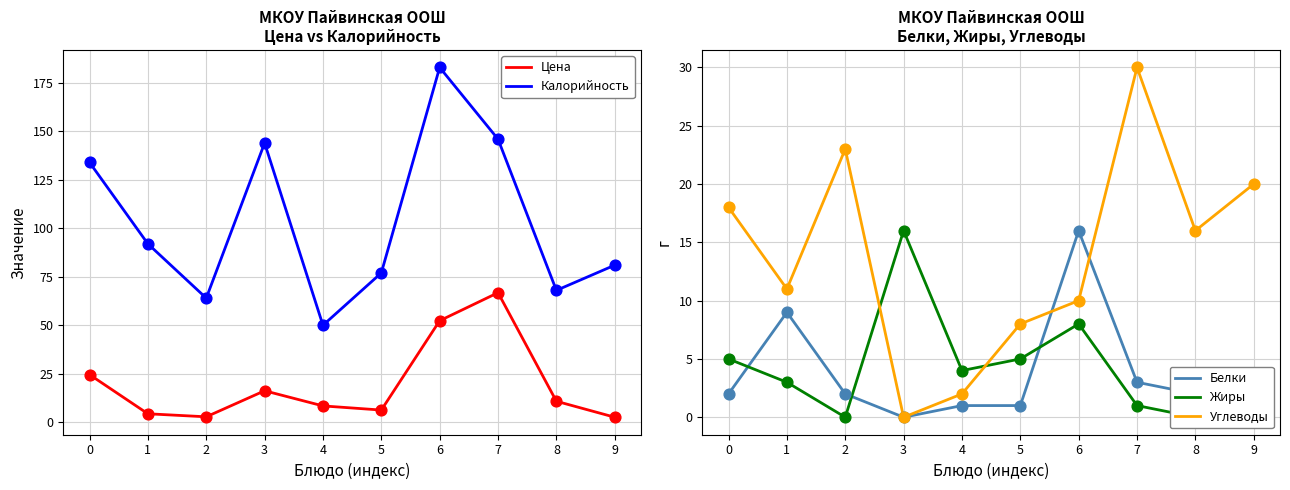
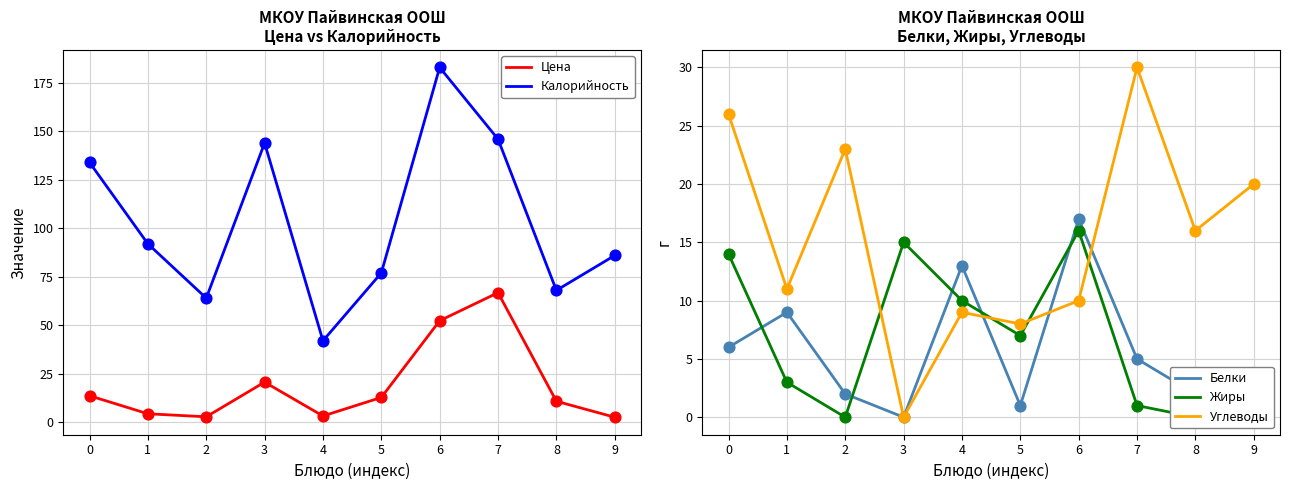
МКОУ Пайвинская ООШ Цена vs Калорийность, Цена, 0: 25 -> 14
МКОУ Пайвинская ООШ Цена vs Калорийность, Цена, 3: 16 -> 21
МКОУ Пайвинская ООШ Цена vs Калорийность, Цена, 4: 8 -> 3
МКОУ Пайвинская ООШ Цена vs Калорийность, Калорийность, 4: 50 -> 42
МКОУ Пайвинская ООШ Цена vs Калорийность, Цена, 5: 6 -> 13
МКОУ Пайвинская ООШ Цена vs Калорийность, Калорийность, 9: 81 -> 86
МКОУ Пайвинская ООШ Белки, Жиры, Углеводы, Белки, 0: 2 -> 6
МКОУ Пайвинская ООШ Белки, Жиры, Углеводы, Жиры, 0: 5 -> 14
МКОУ Пайвинская ООШ Белки, Жиры, Углеводы, Углеводы, 0: 18 -> 26
МКОУ Пайвинская ООШ Белки, Жиры, Углеводы, Жиры, 3: 16 -> 15
МКОУ Пайвинская ООШ Белки, Жиры, Углеводы, Белки, 4: 1 -> 13
МКОУ Пайвинская ООШ Белки, Жиры, Углеводы, Жиры, 4: 4 -> 10
МКОУ Пайвинская ООШ Белки, Жиры, Углеводы, Углеводы, 4: 2 -> 9
МКОУ Пайвинская ООШ Белки, Жиры, Углеводы, Жиры, 5: 5 -> 7
МКОУ Пайвинская ООШ Белки, Жиры, Углеводы, Белки, 6: 16 -> 17
МКОУ Пайвинская ООШ Белки, Жиры, Углеводы, Жиры, 6: 8 -> 16
МКОУ Пайвинская ООШ Белки, Жиры, Углеводы, Белки, 7: 3 -> 5
